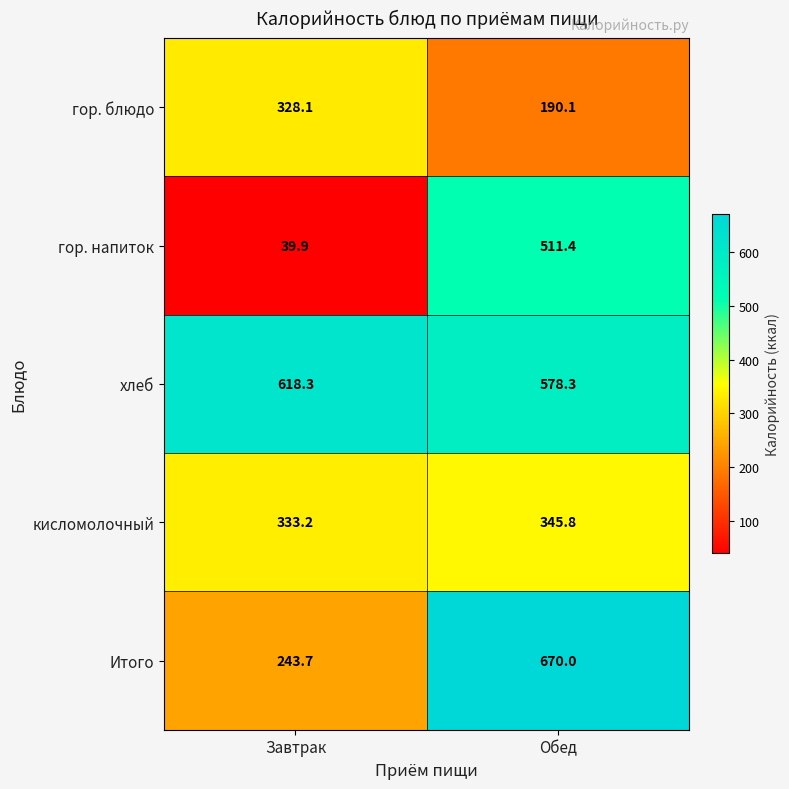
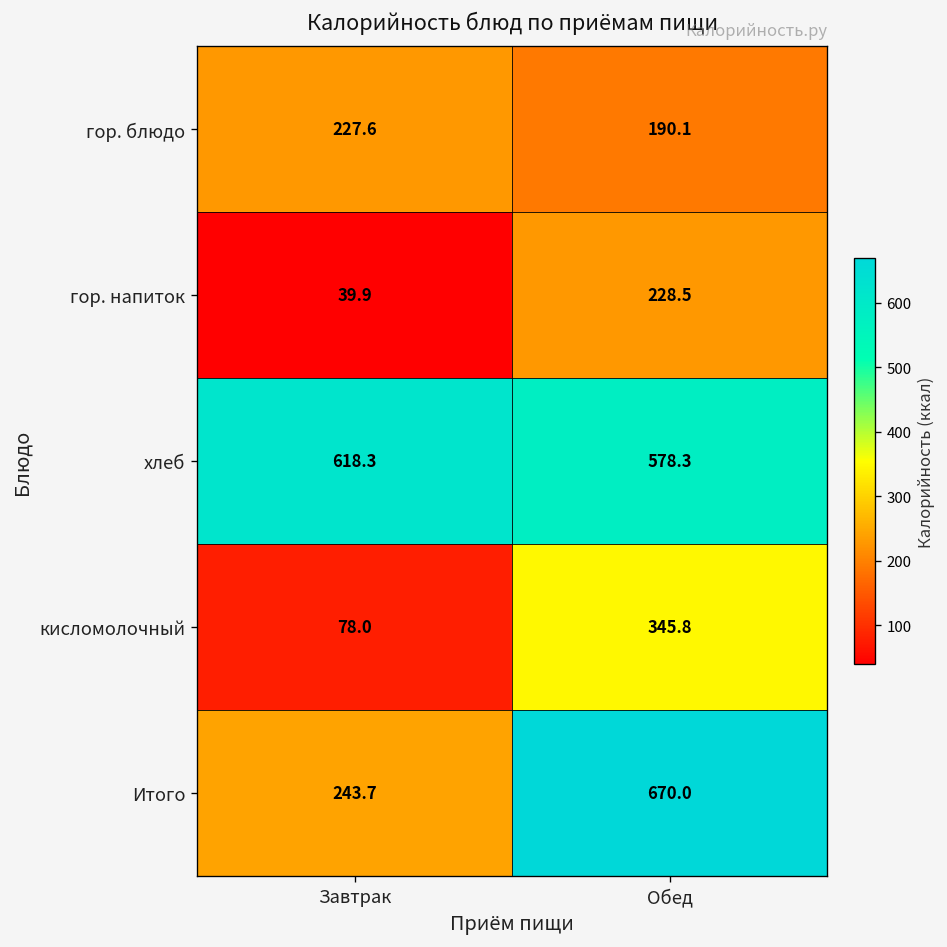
гор. блюдо, Завтрак: 328.1 -> 227.6
гор. напиток, Обед: 511.4 -> 228.5
кисломолочный, Завтрак: 333.2 -> 78.0
